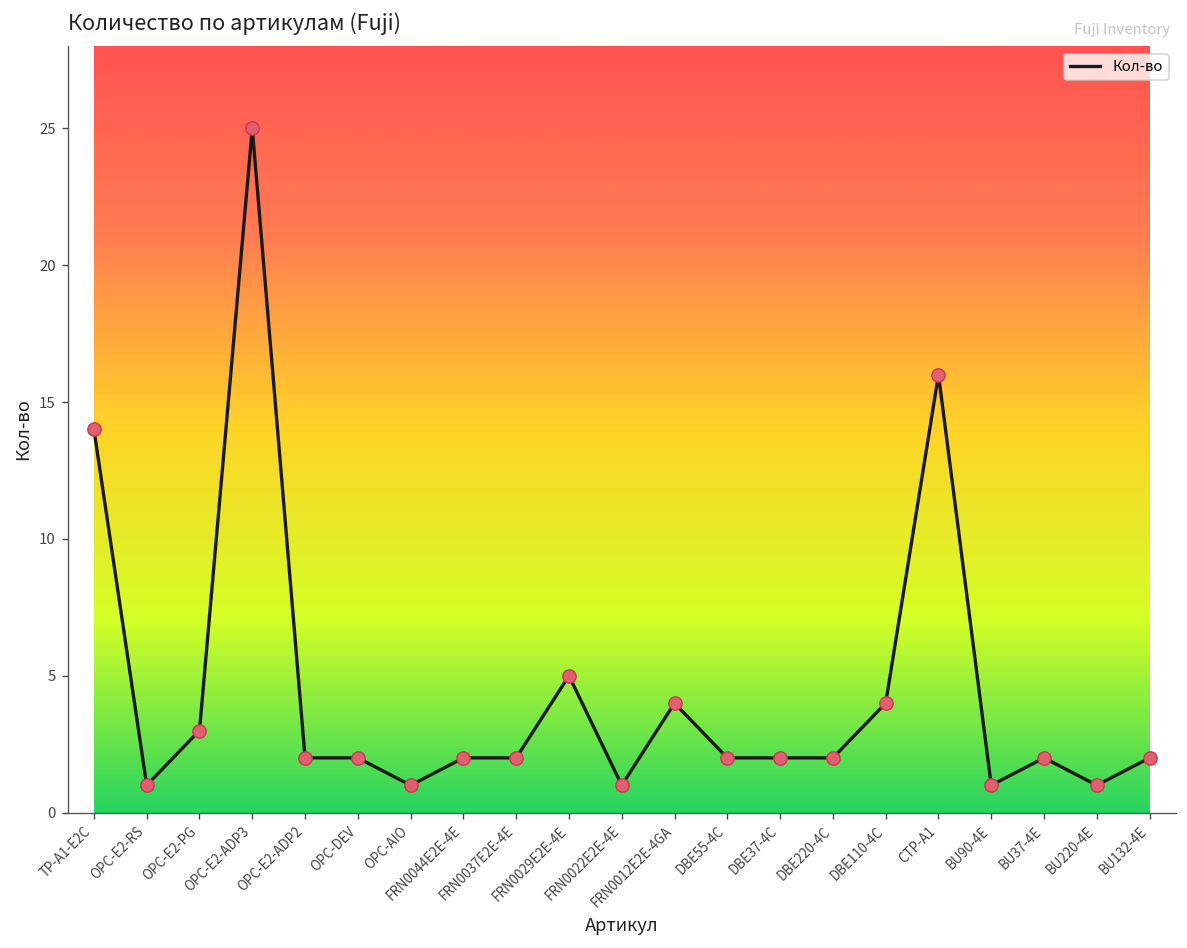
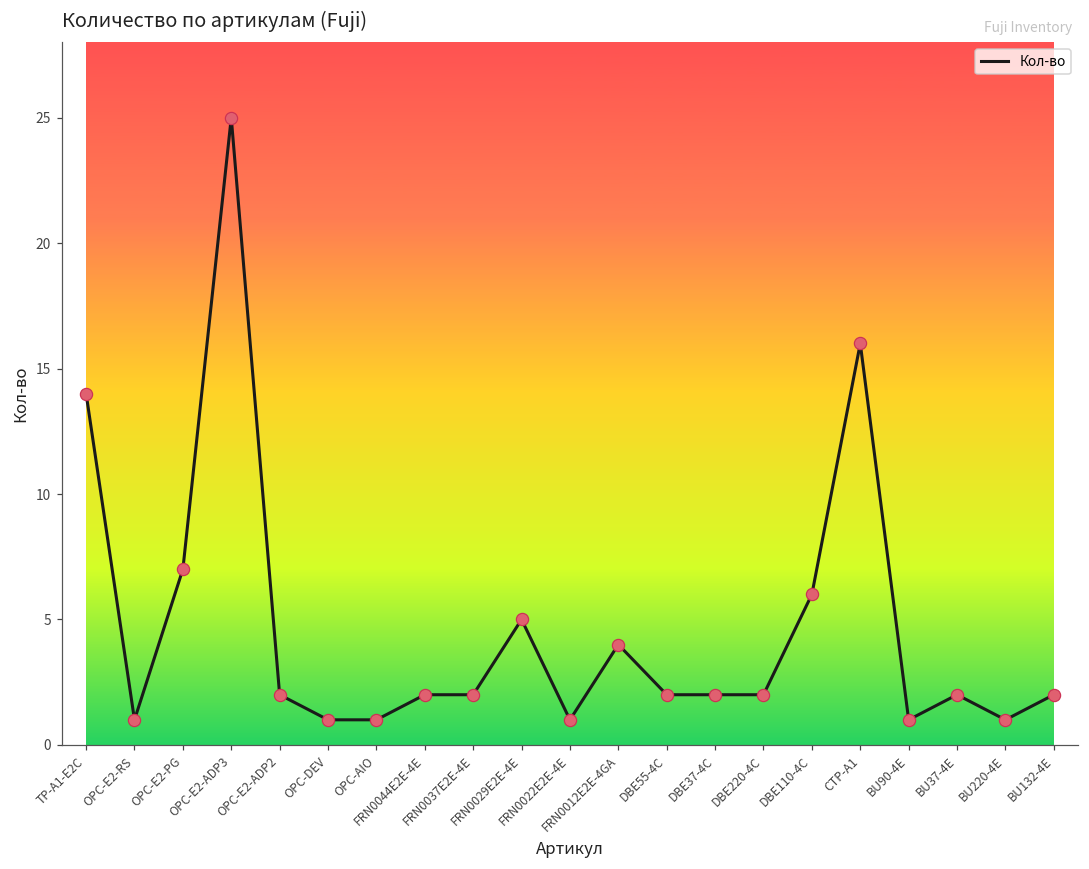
OPC-E2-PG: 3 -> 7
OPC-DEV: 2 -> 1
DBE110-4C: 4 -> 6
